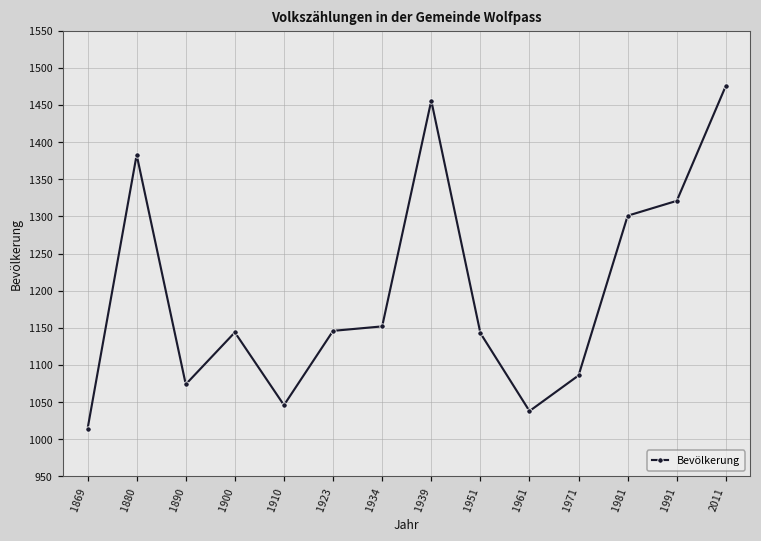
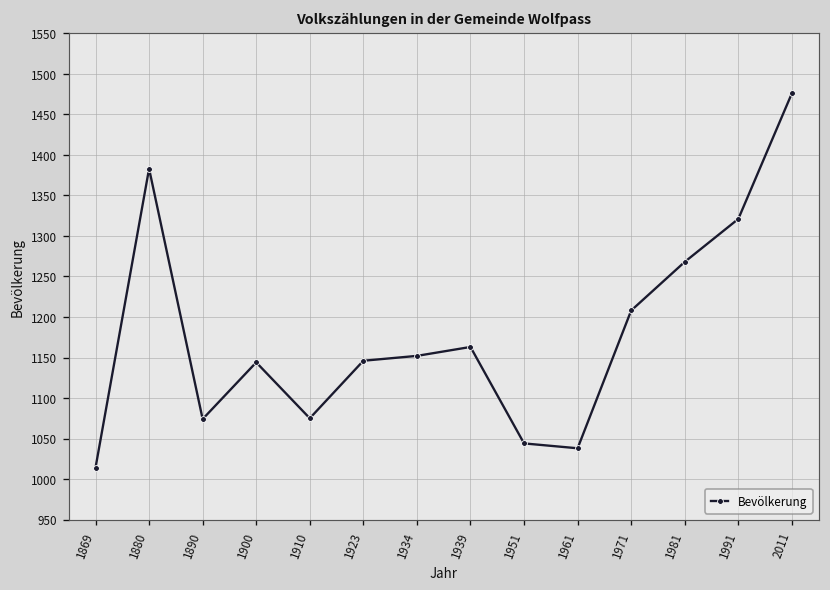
1910: 1050 -> 1080
1939: 1460 -> 1160
1951: 1140 -> 1040
1971: 1090 -> 1210
1981: 1300 -> 1270
